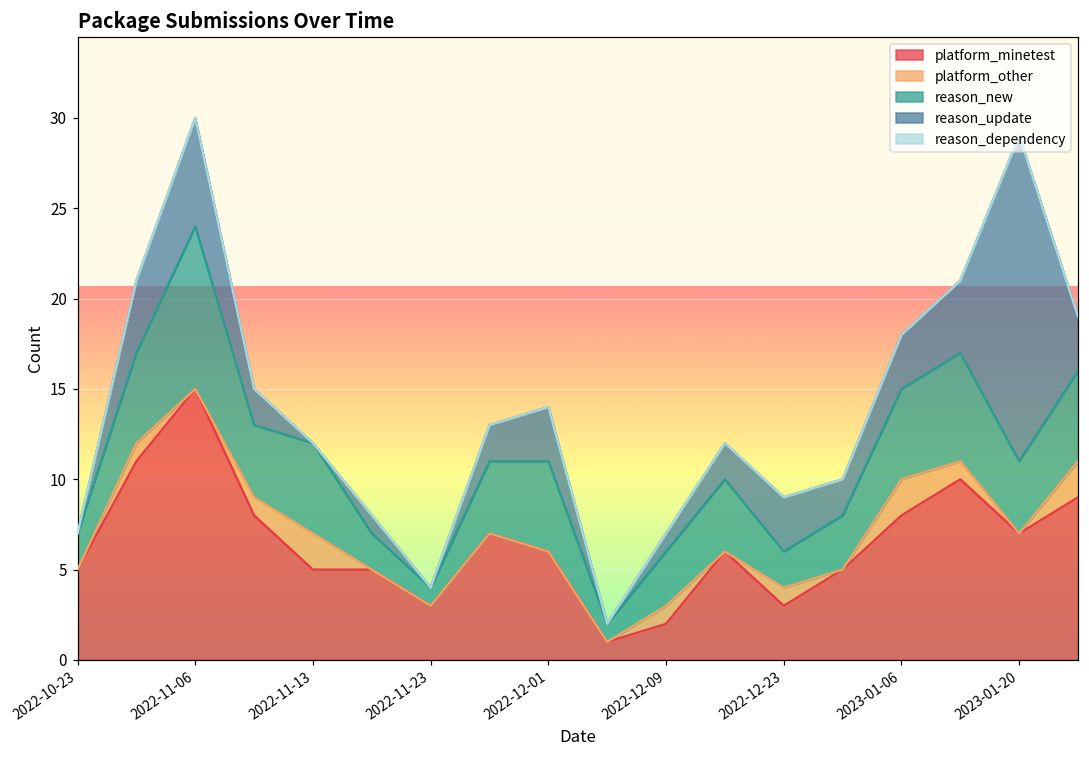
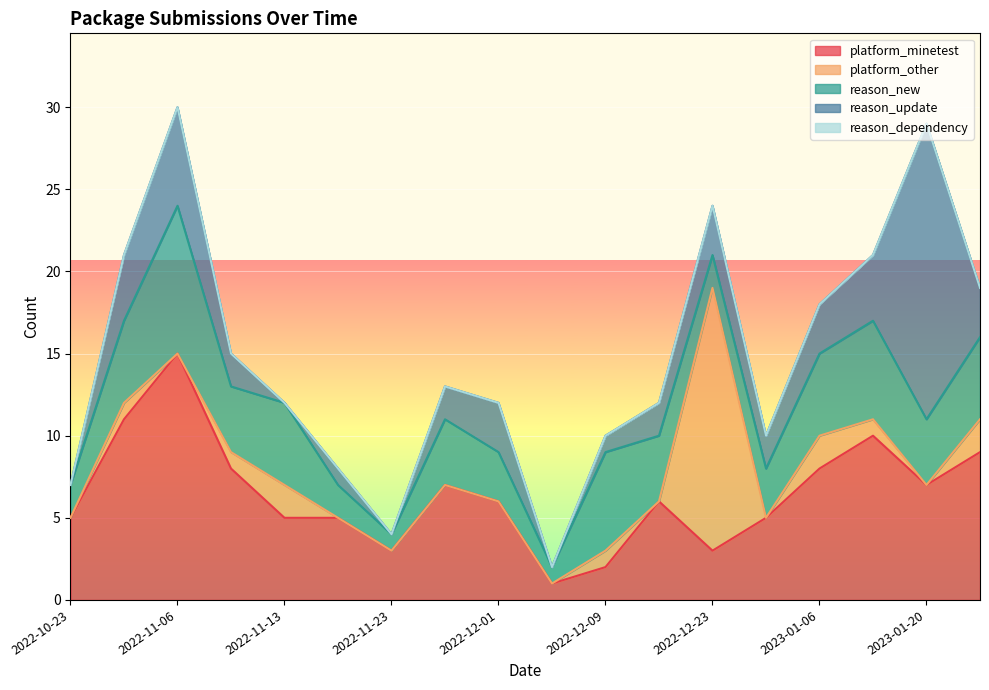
reason_new, 2022-12-01: 5 -> 3
reason_new, 2022-12-09: 3 -> 6
platform_other, 2022-12-23: 1 -> 16
